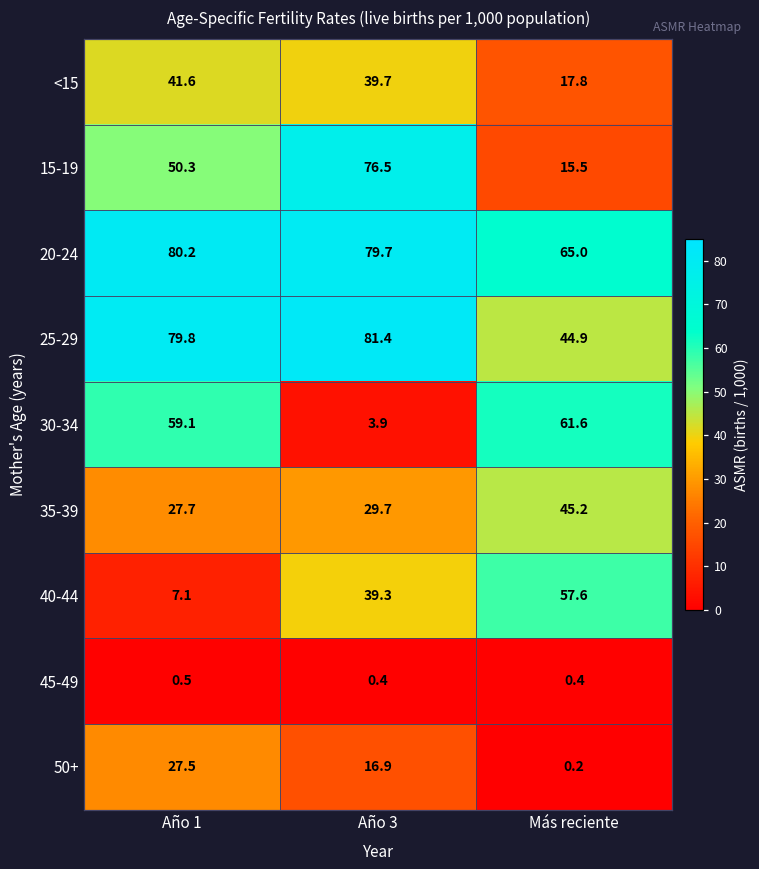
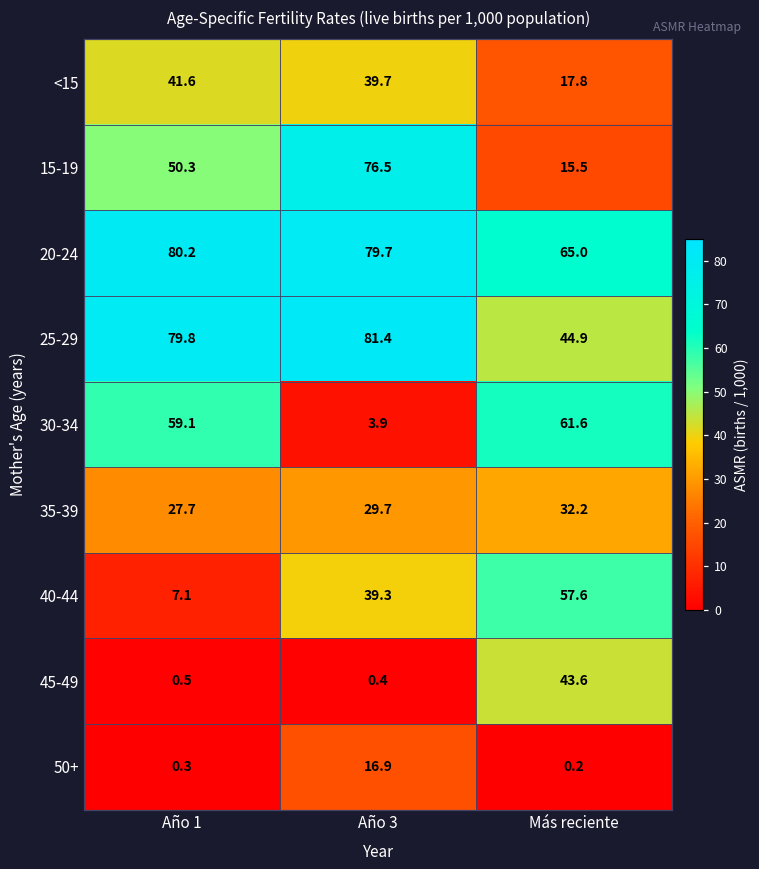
35-39, Más reciente: 45.2 -> 32.2
45-49, Más reciente: 0.4 -> 43.6
50+, Año 1: 27.5 -> 0.3
